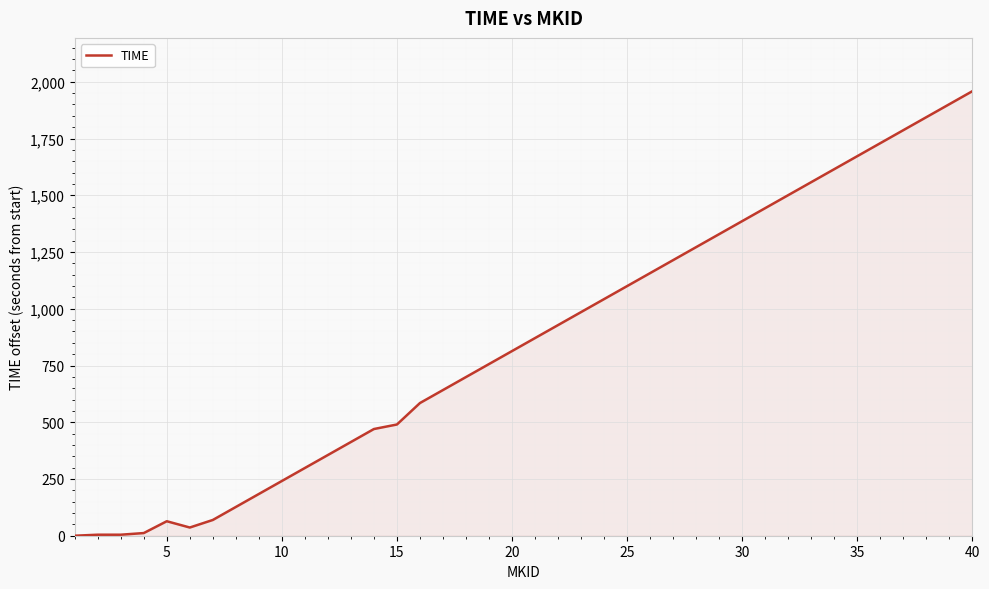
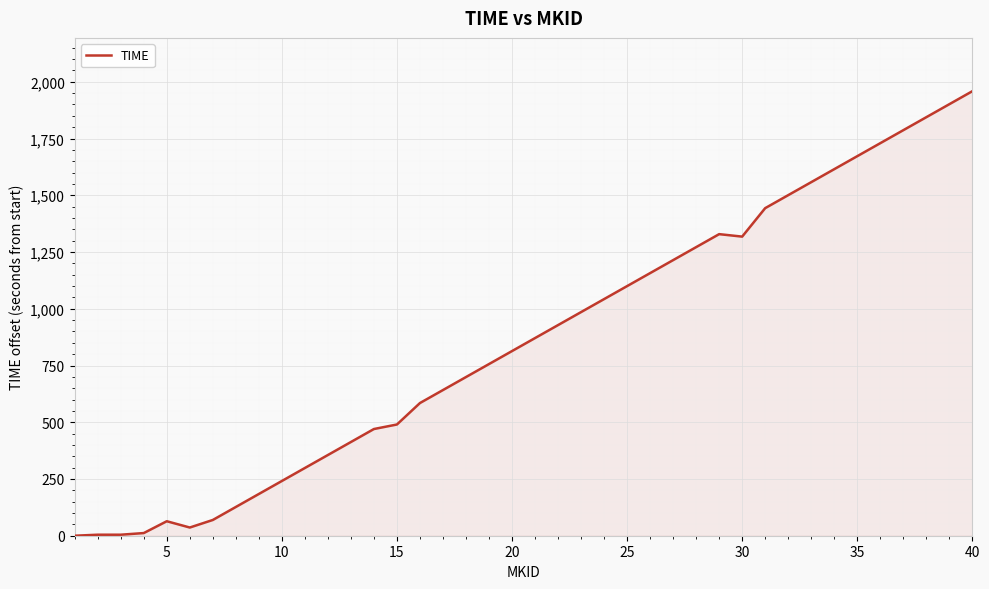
30: 1,390 -> 1,320
